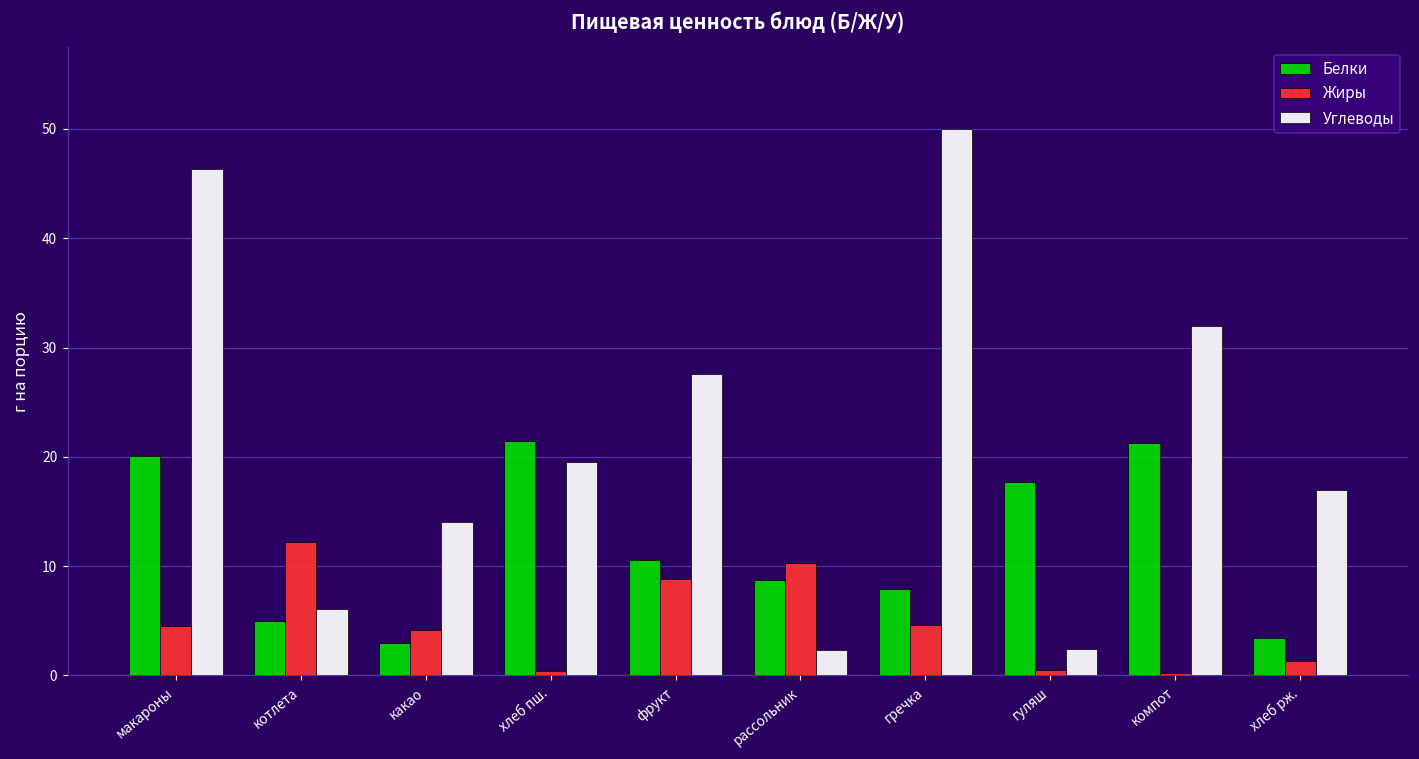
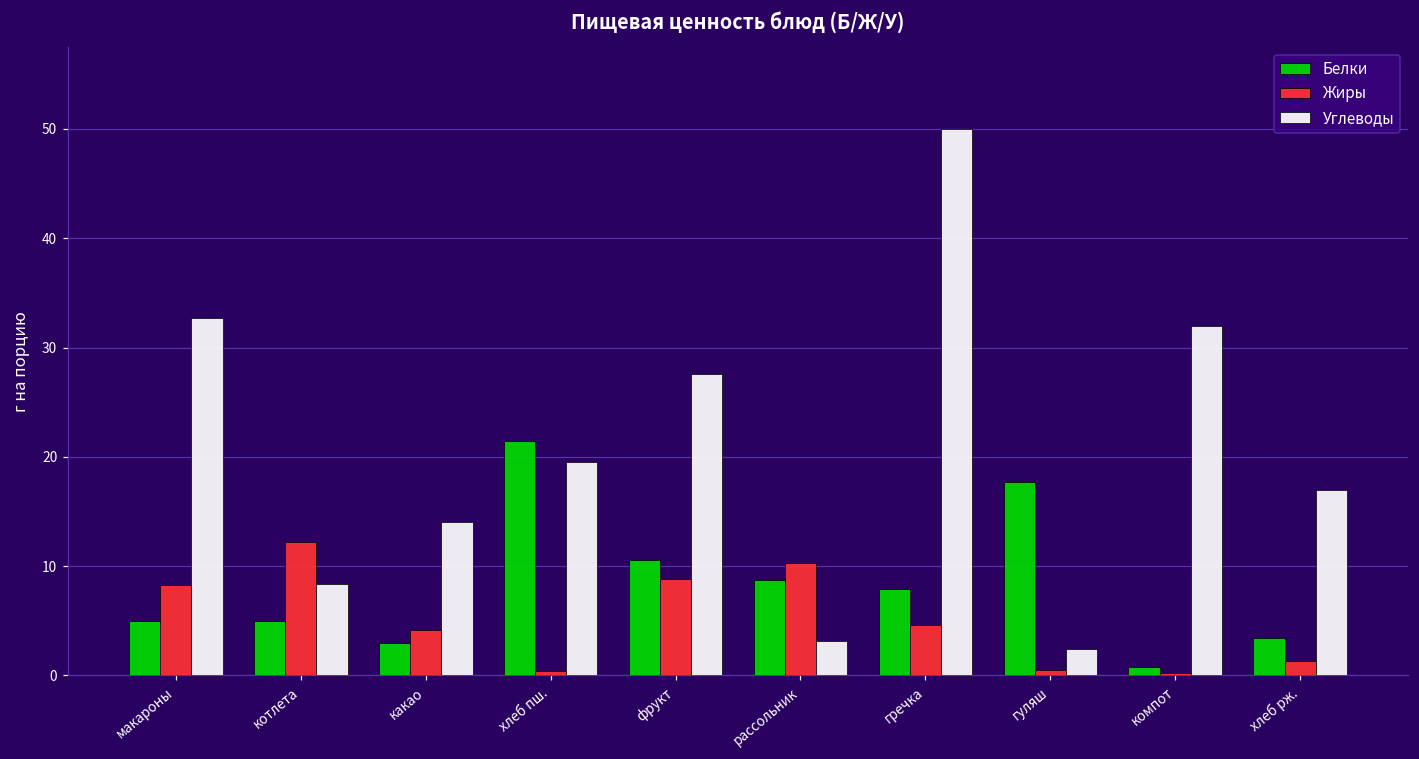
Белки, макароны: 20 -> 5
Жиры, макароны: 5 -> 8
Углеводы, макароны: 46 -> 33
Углеводы, котлета: 6 -> 8
Углеводы, рассольник: 2 -> 3
Белки, компот: 21 -> 1
